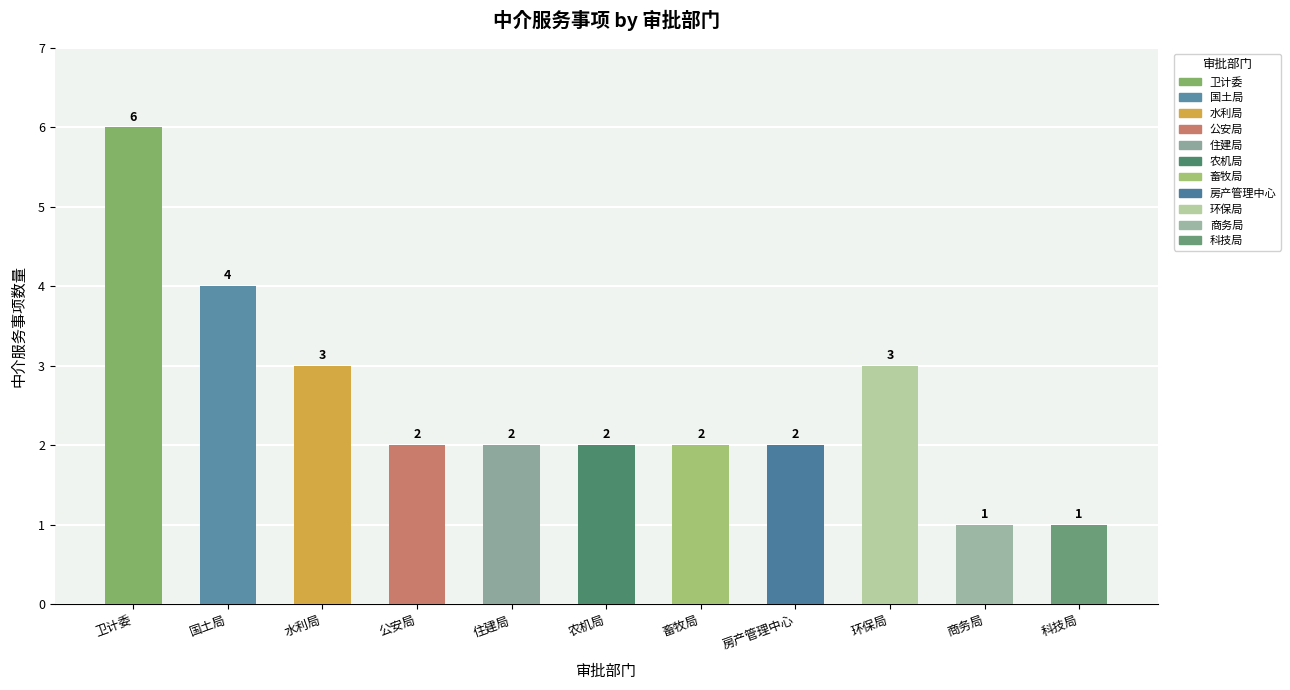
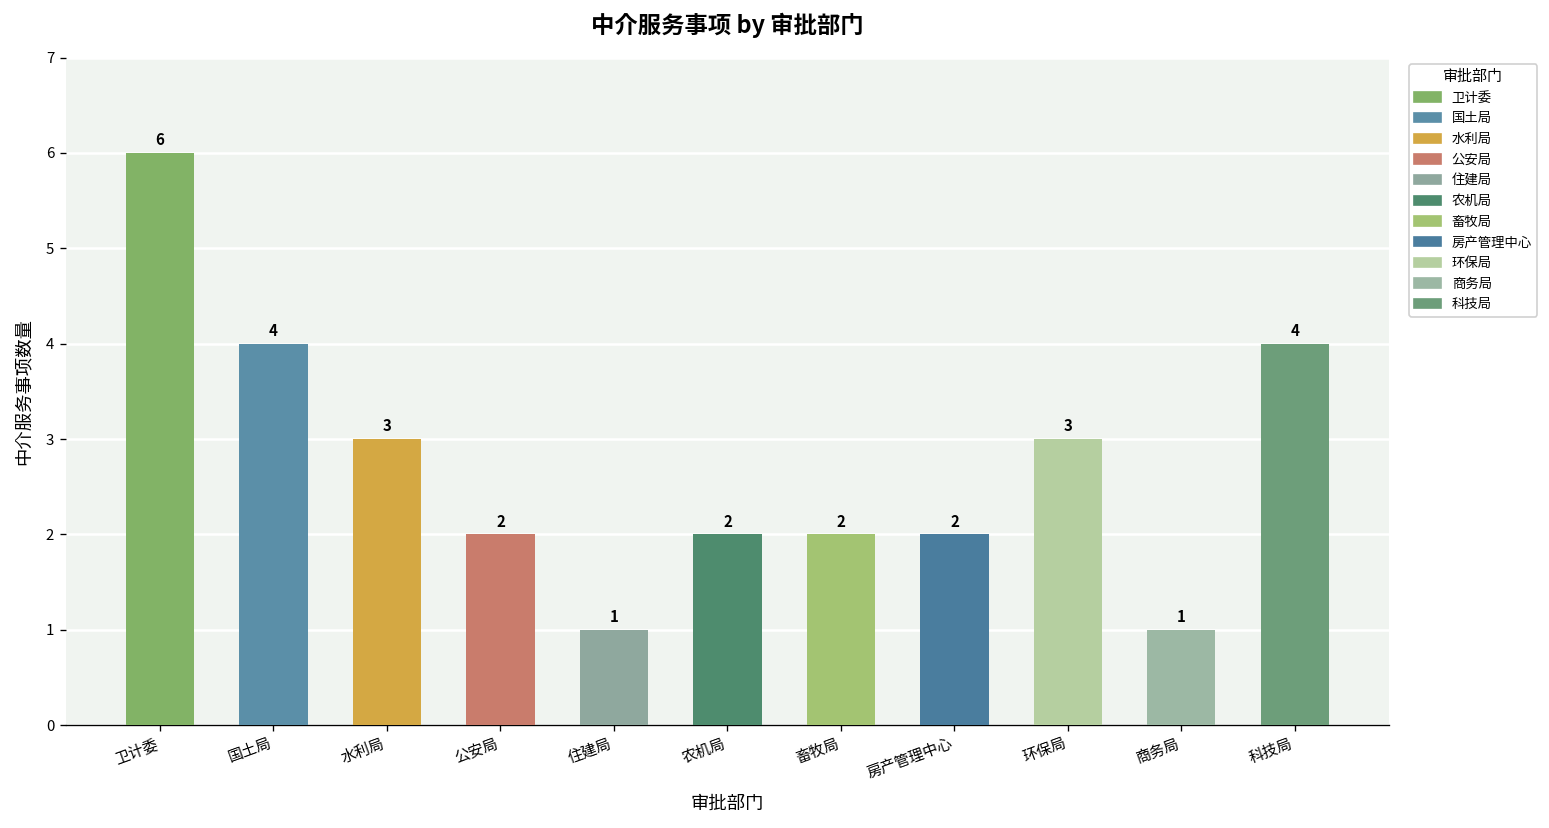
住建局: 2 -> 1
科技局: 1 -> 4
